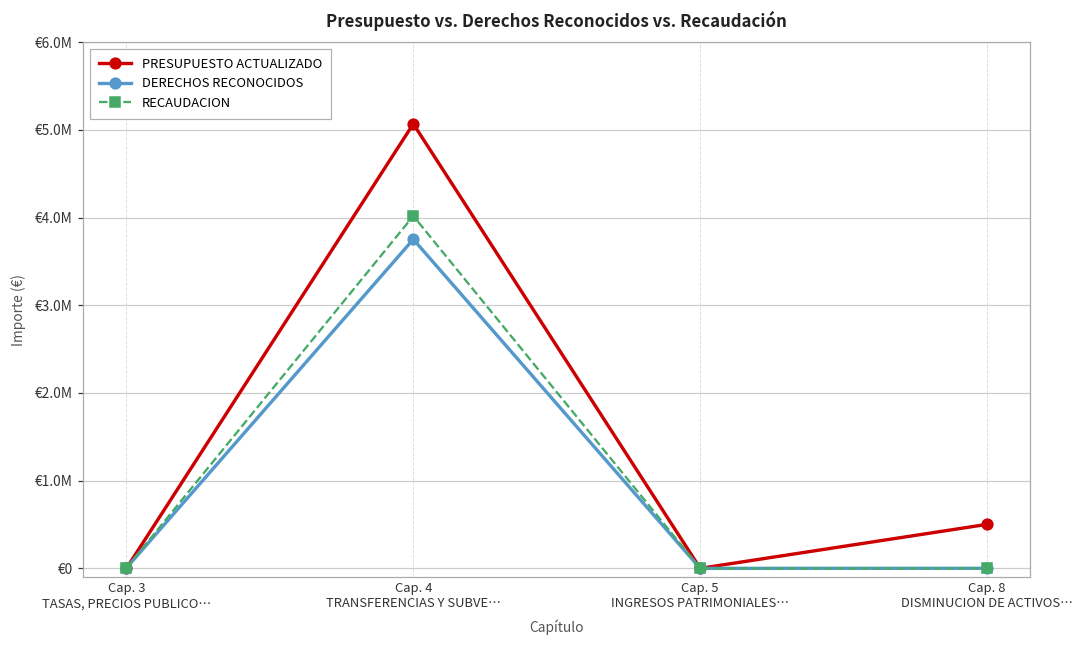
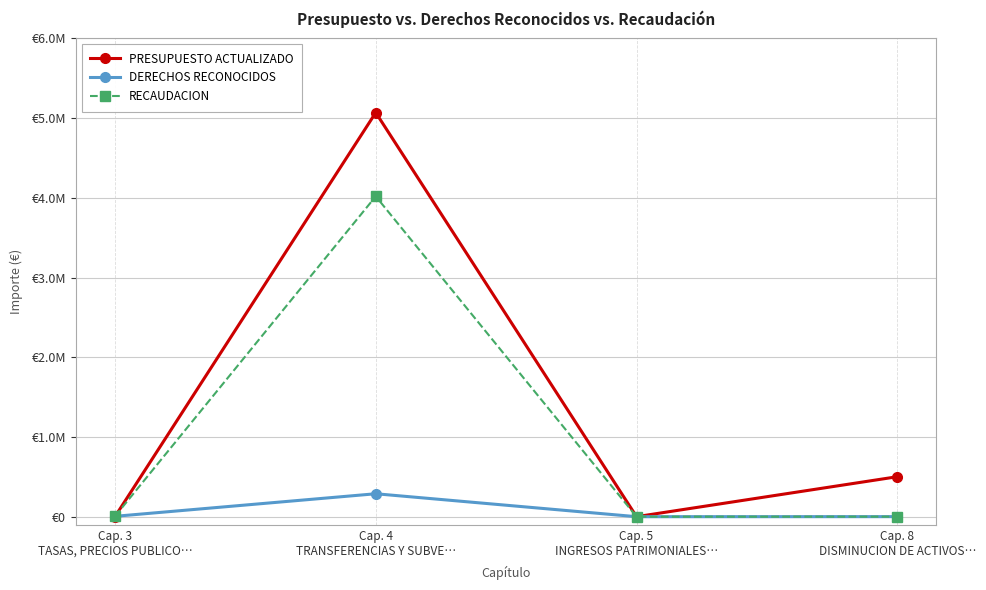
DERECHOS RECONOCIDOS, Cap. 4 TRANSFERENCIAS Y SUBVE…: €3800000 -> €300000
